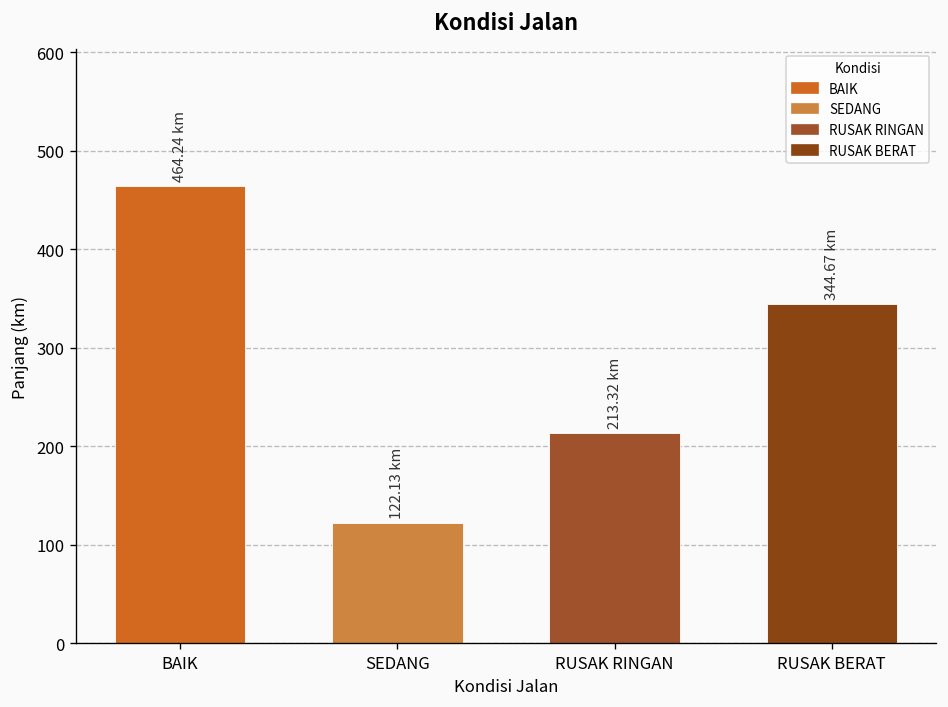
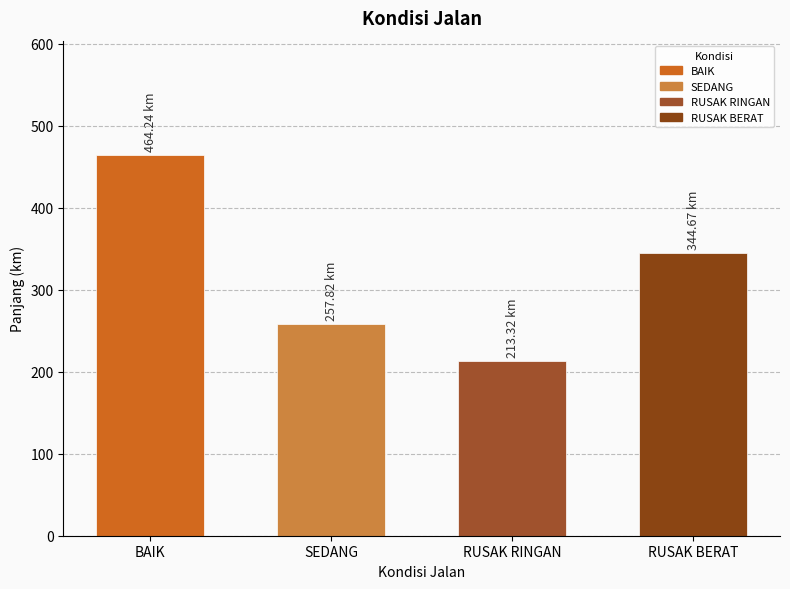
SEDANG: 122.13 -> 257.82
